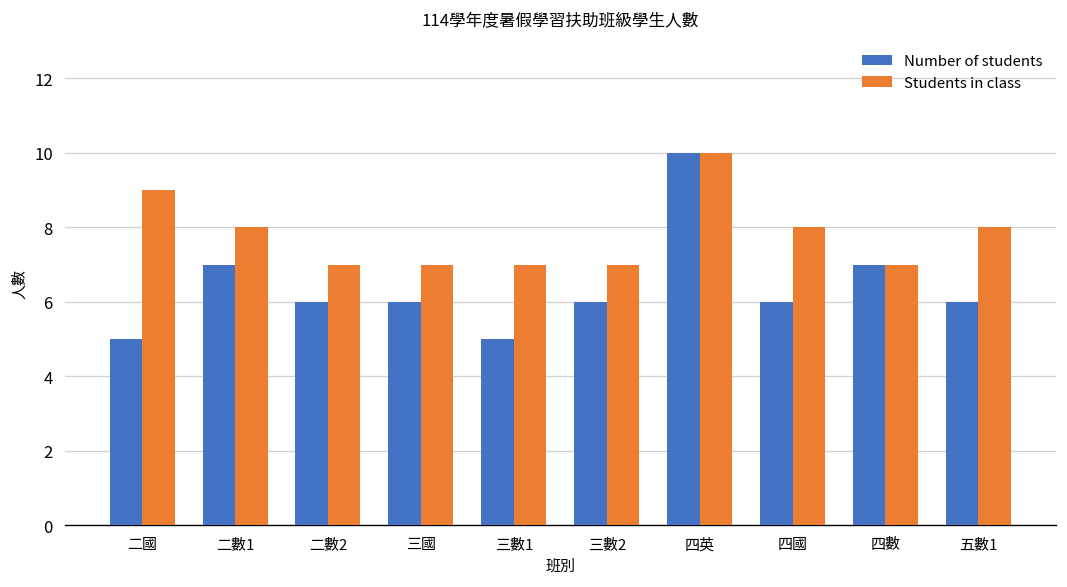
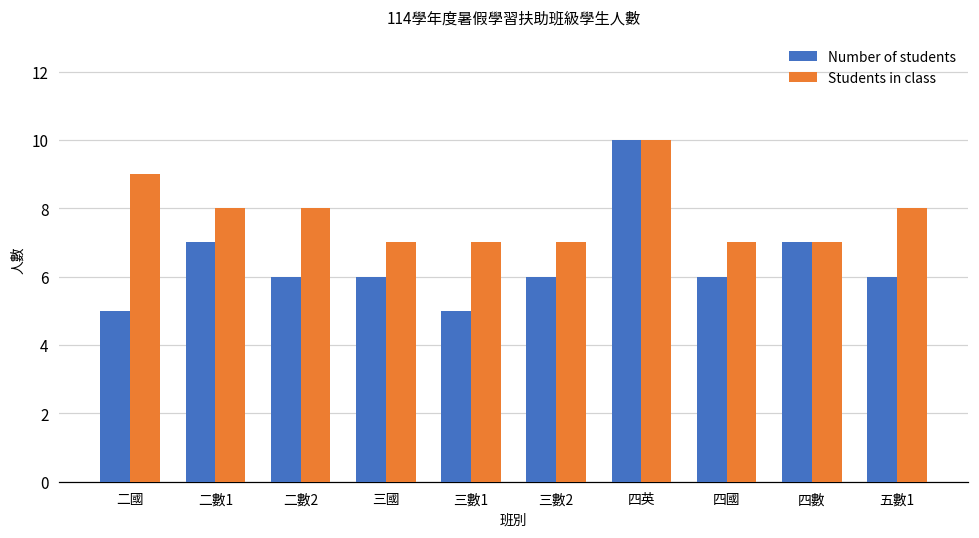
Students in class, 二數2: 7 -> 8
Students in class, 四國: 8 -> 7
